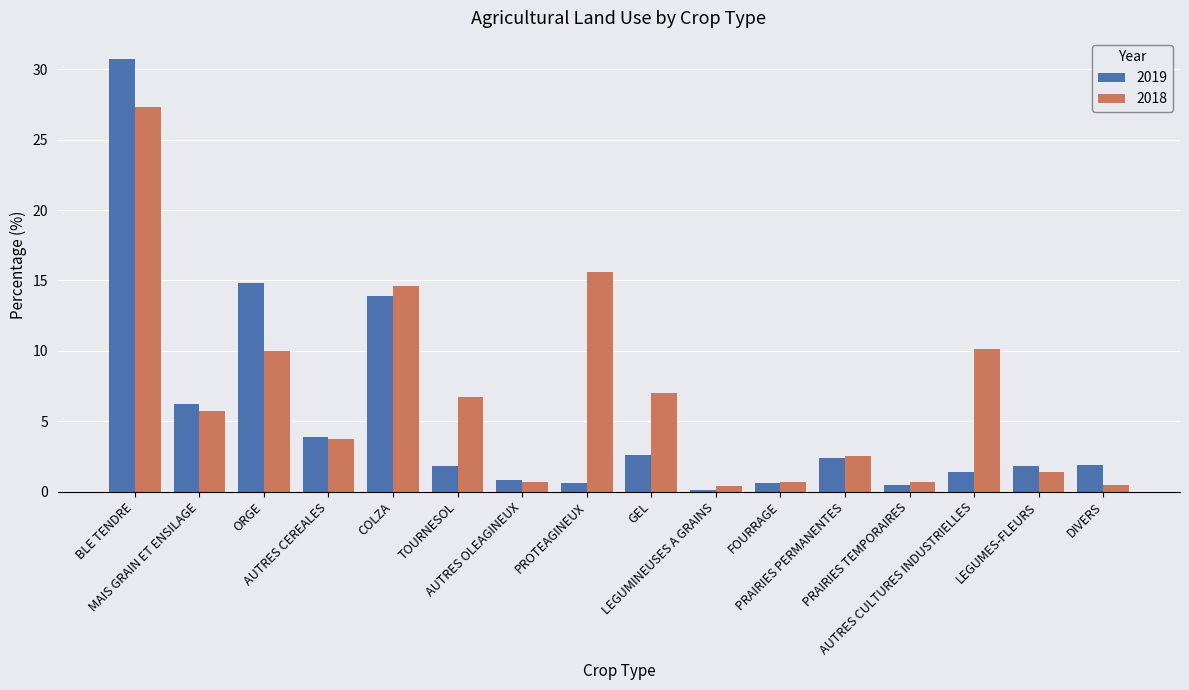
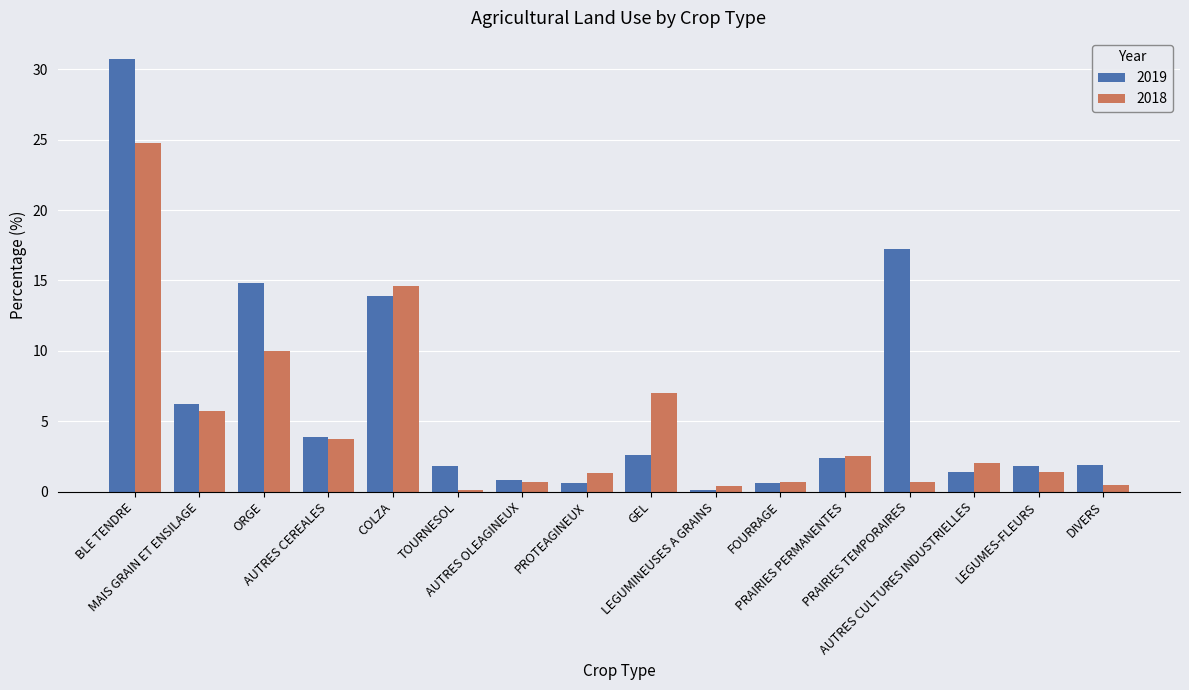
2018, BLE TENDRE: 27.3 -> 24.8
2018, TOURNESOL: 6.7 -> 0.1
2018, PROTEAGINEUX: 15.6 -> 1.3
2019, PRAIRIES TEMPORAIRES: 0.5 -> 17.2
2018, AUTRES CULTURES INDUSTRIELLES: 10.1 -> 2.0
